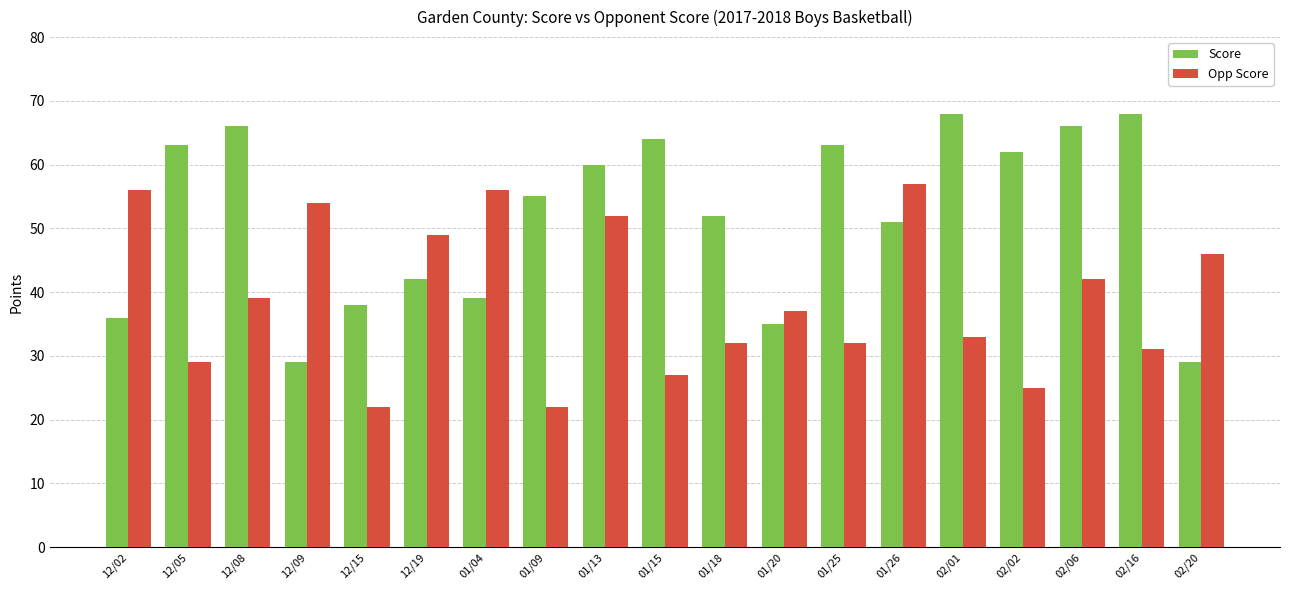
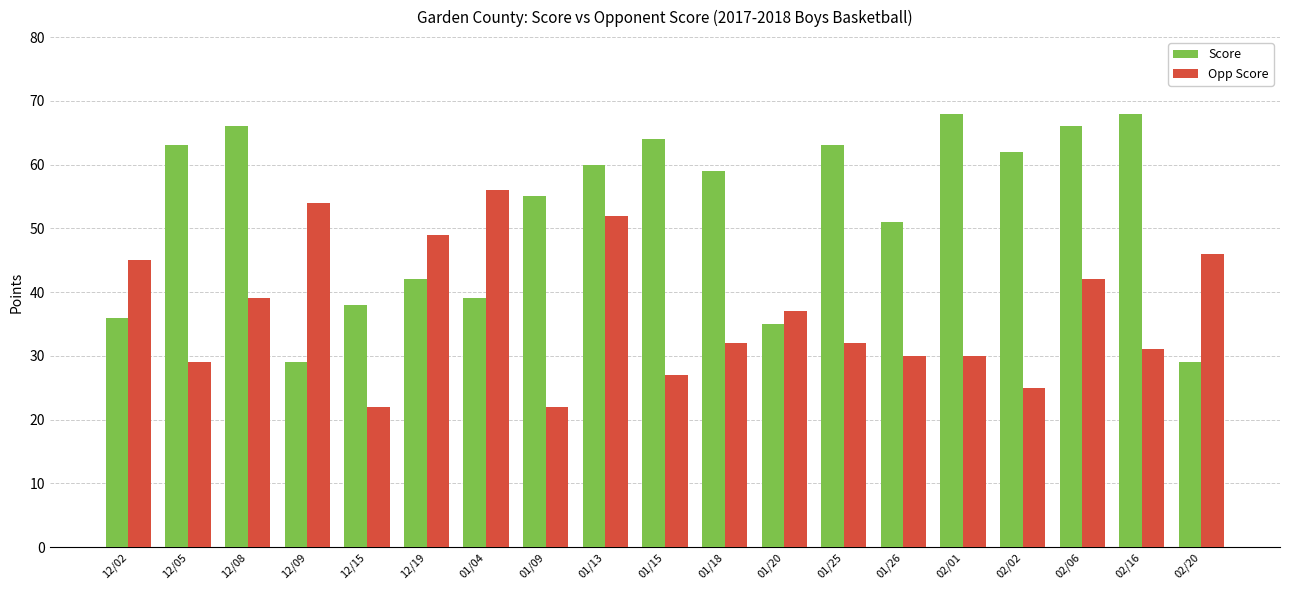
Opp Score, 12/02: 56 -> 45
Score, 01/18: 52 -> 59
Opp Score, 01/26: 57 -> 30
Opp Score, 02/01: 33 -> 30
